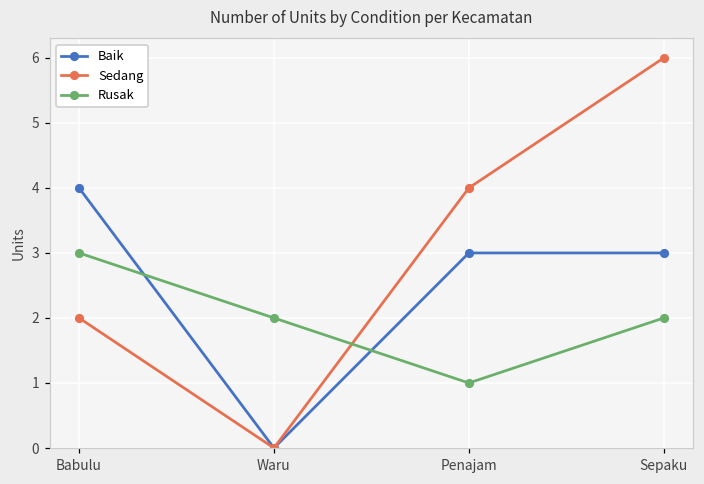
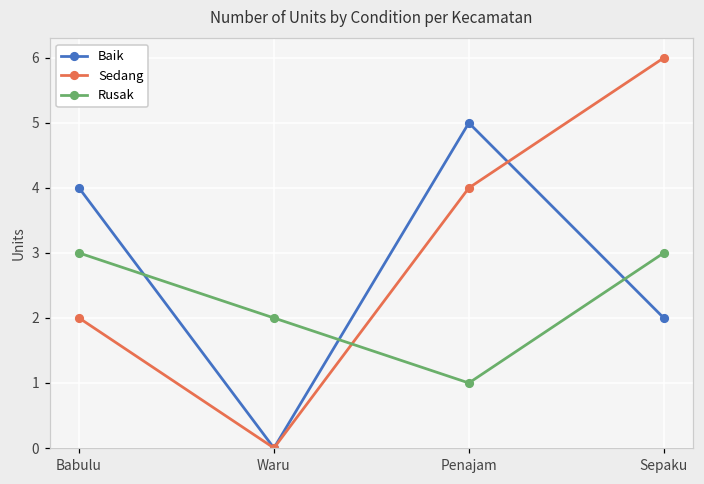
Baik, Penajam: 3 -> 5
Baik, Sepaku: 3 -> 2
Rusak, Sepaku: 2 -> 3
